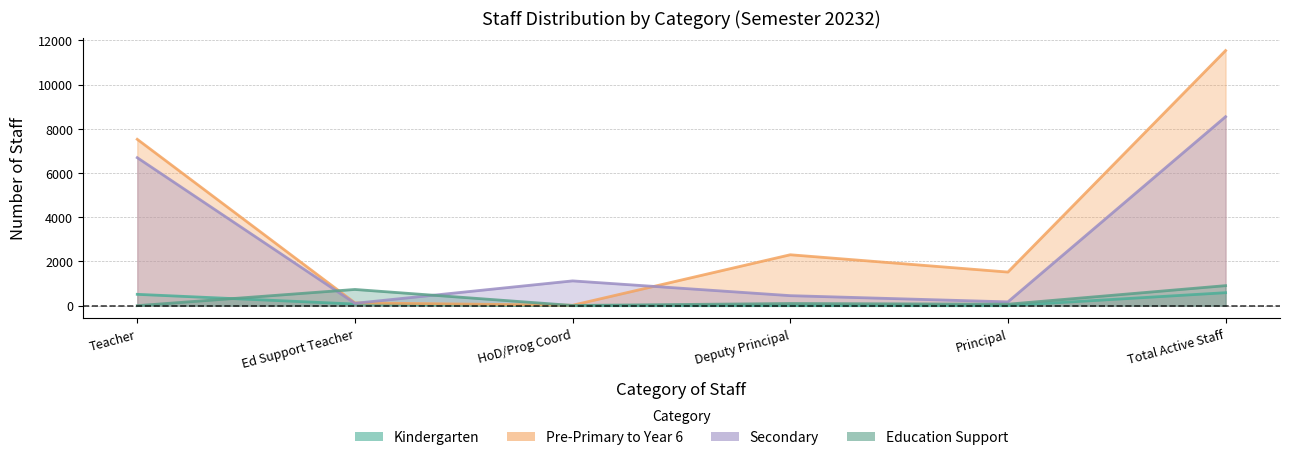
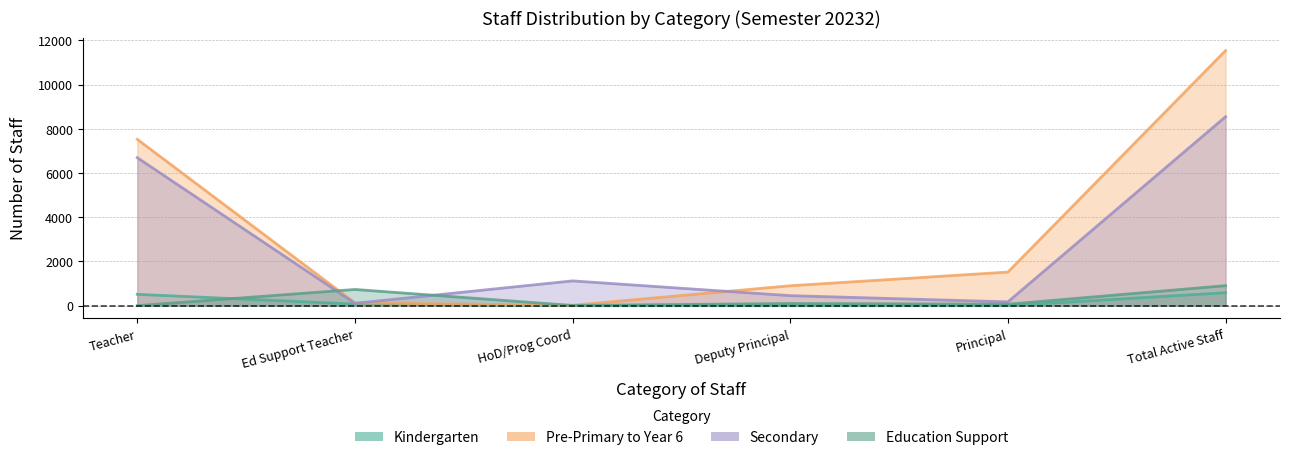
Pre-Primary to Year 6, Deputy Principal: 2300 -> 900
